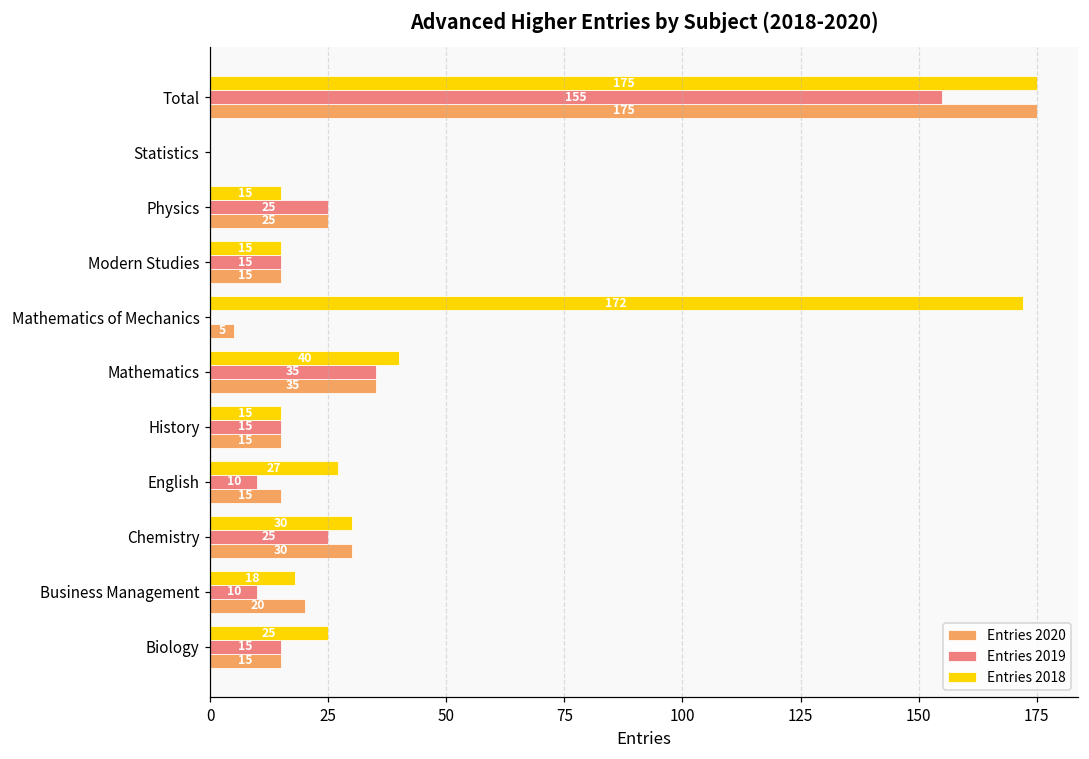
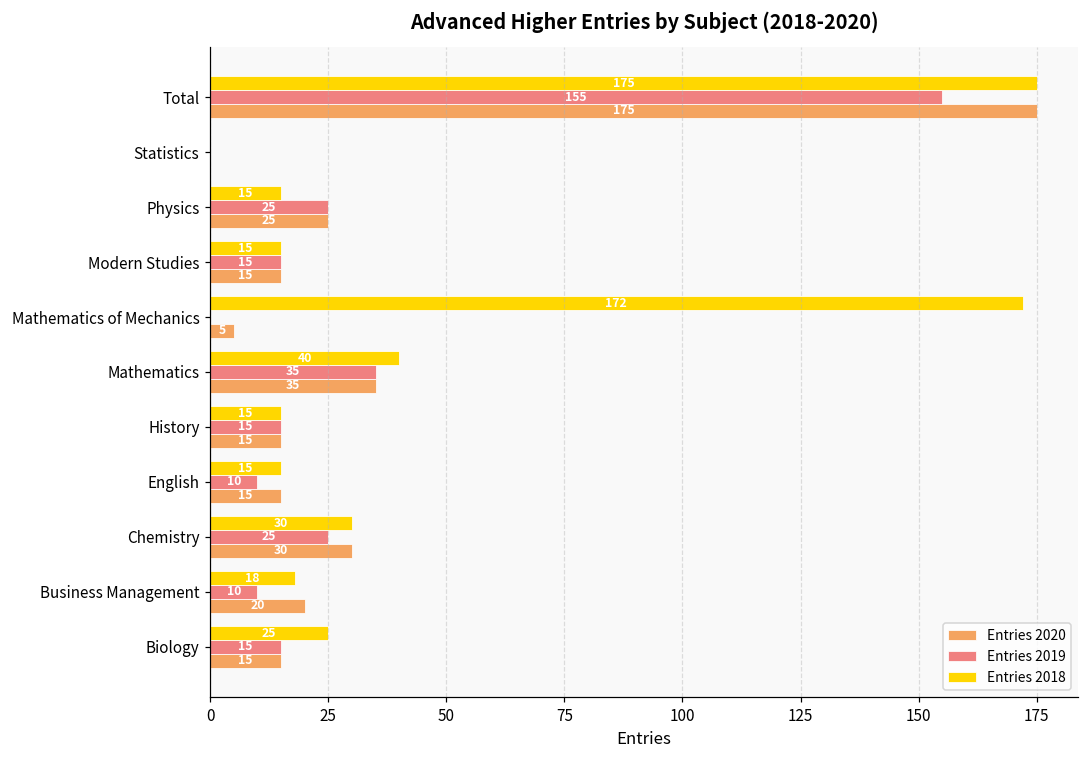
Entries 2018, English: 27 -> 15
